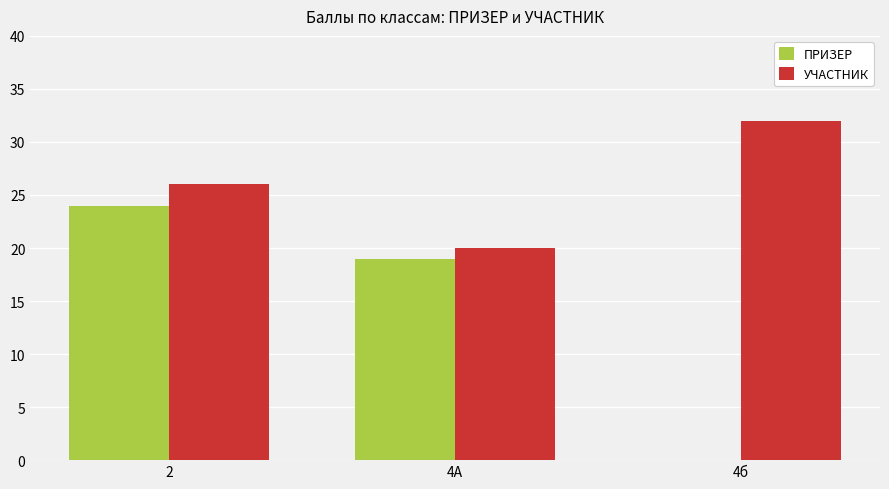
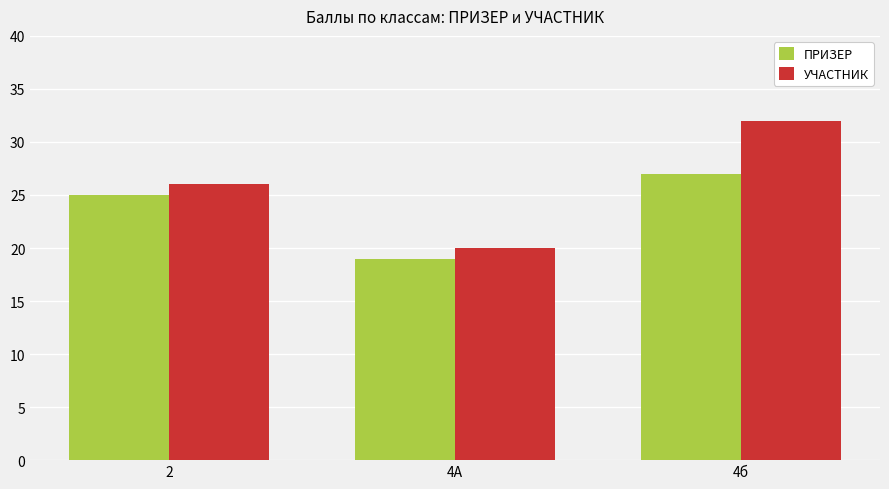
ПРИЗЕР, 2: 24 -> 25
ПРИЗЕР, 4б: 0 -> 27
